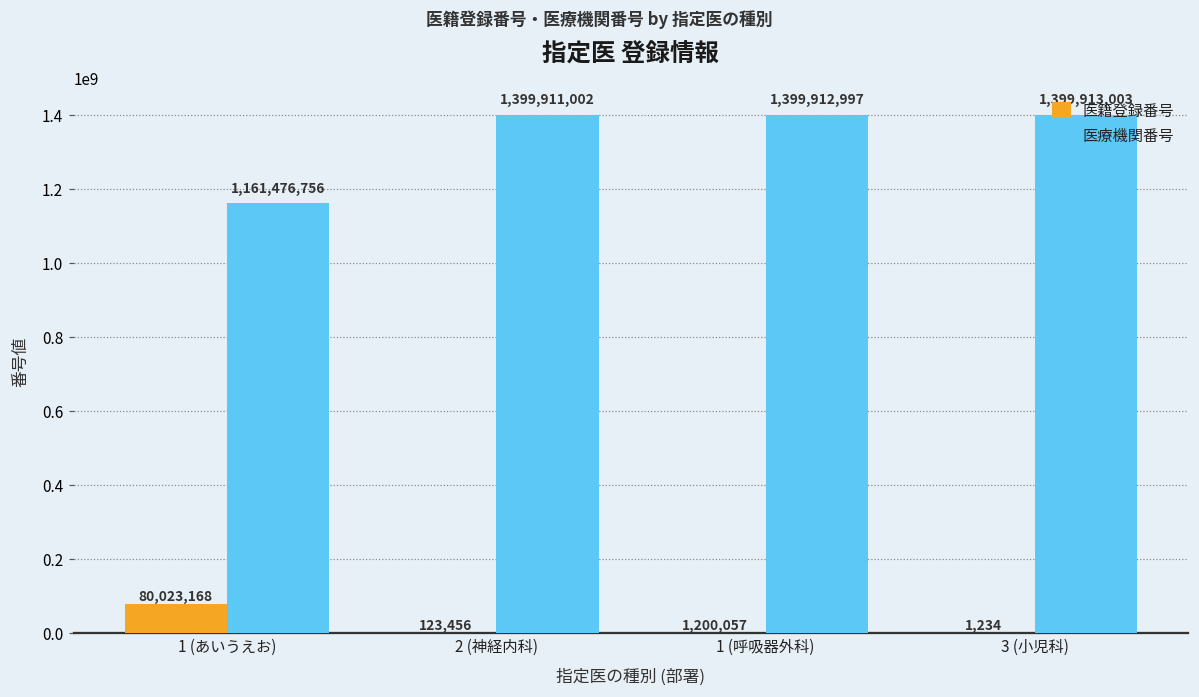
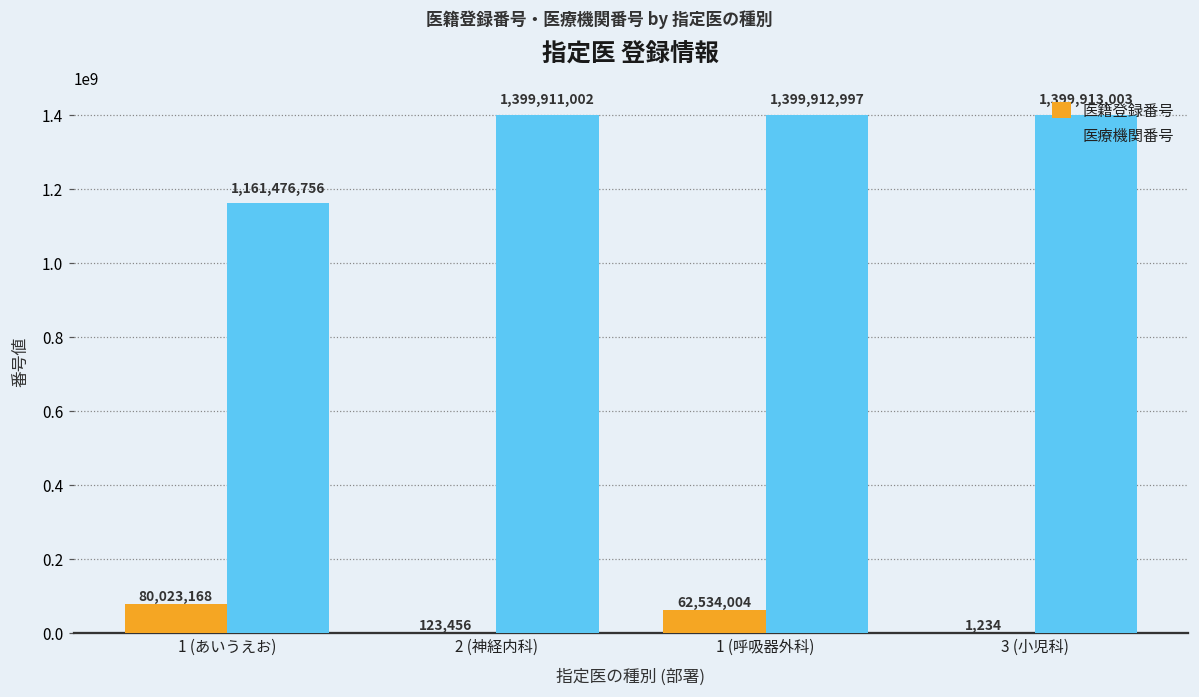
医籍登録番号, 1 (呼吸器外科): 1,200,057 -> 62,534,004
